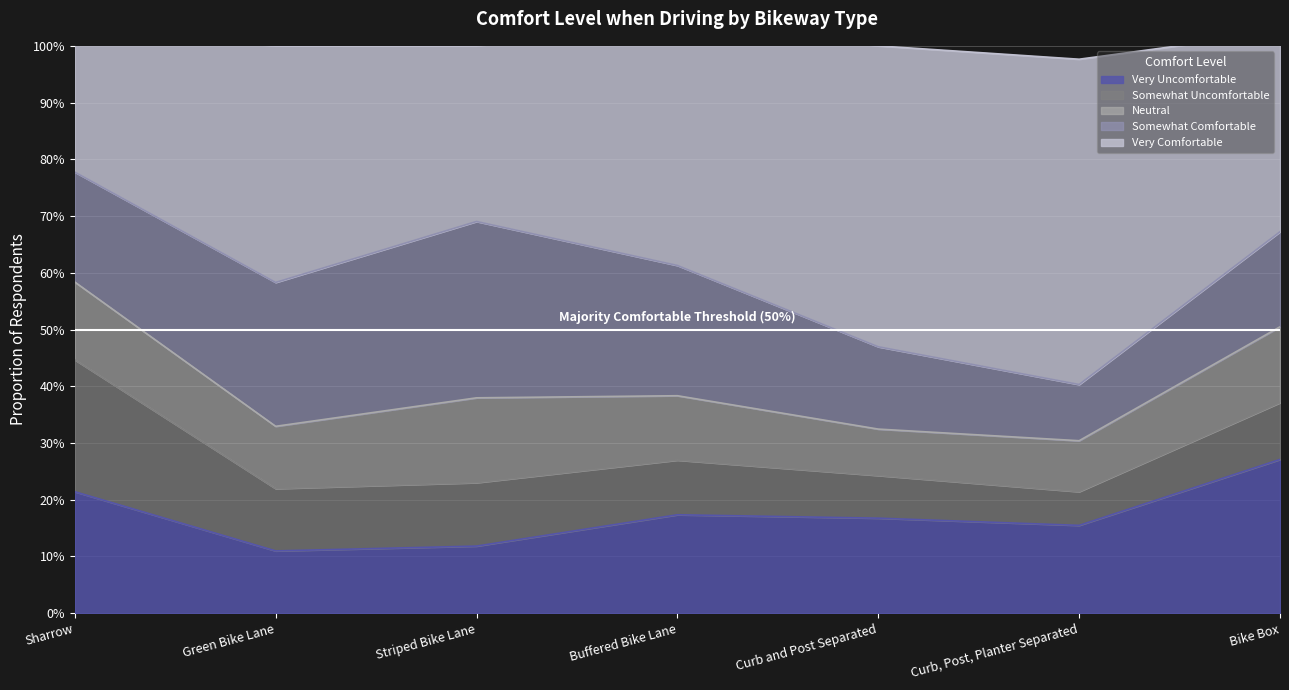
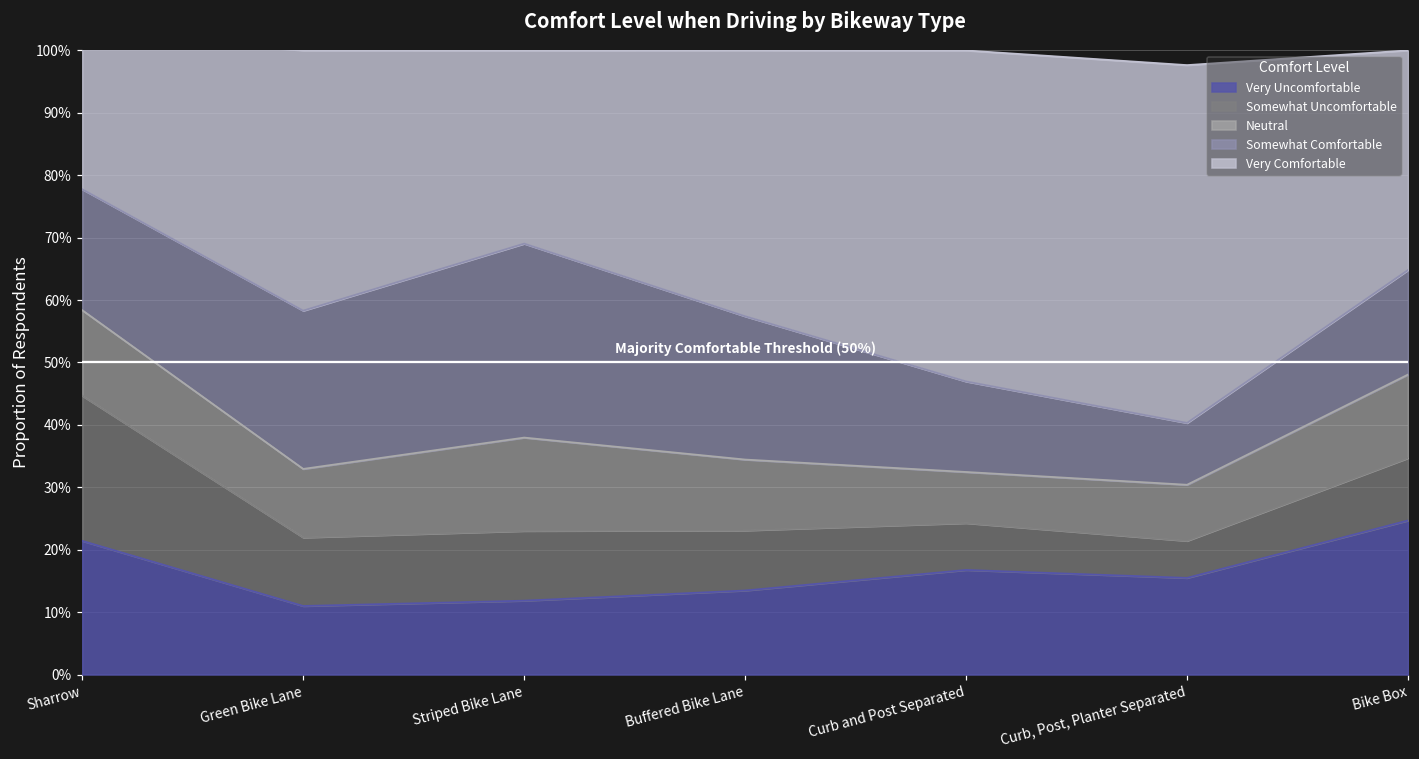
Very Uncomfortable, Buffered Bike Lane: 17% -> 13%
Very Uncomfortable, Bike Box: 27% -> 25%
